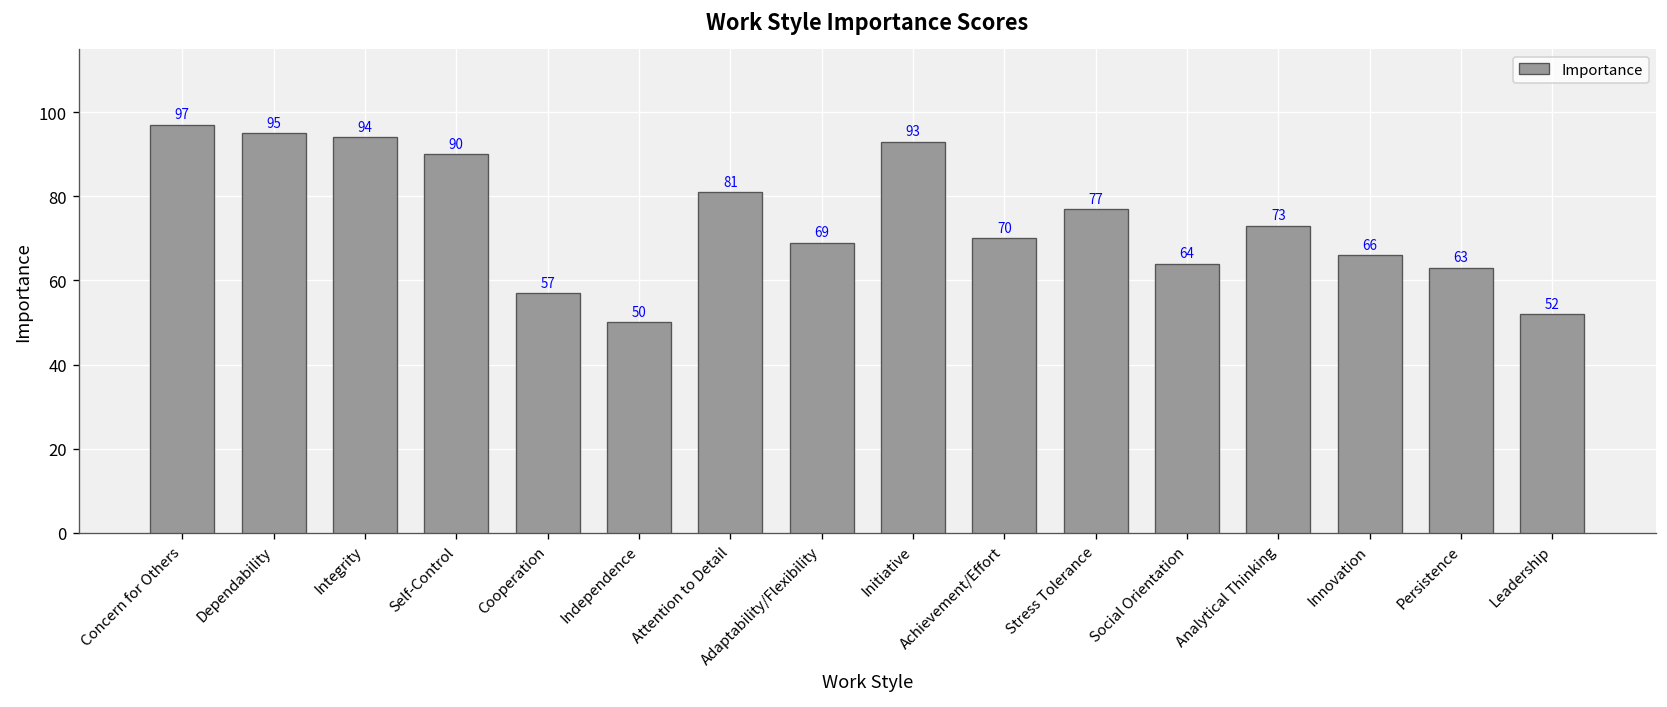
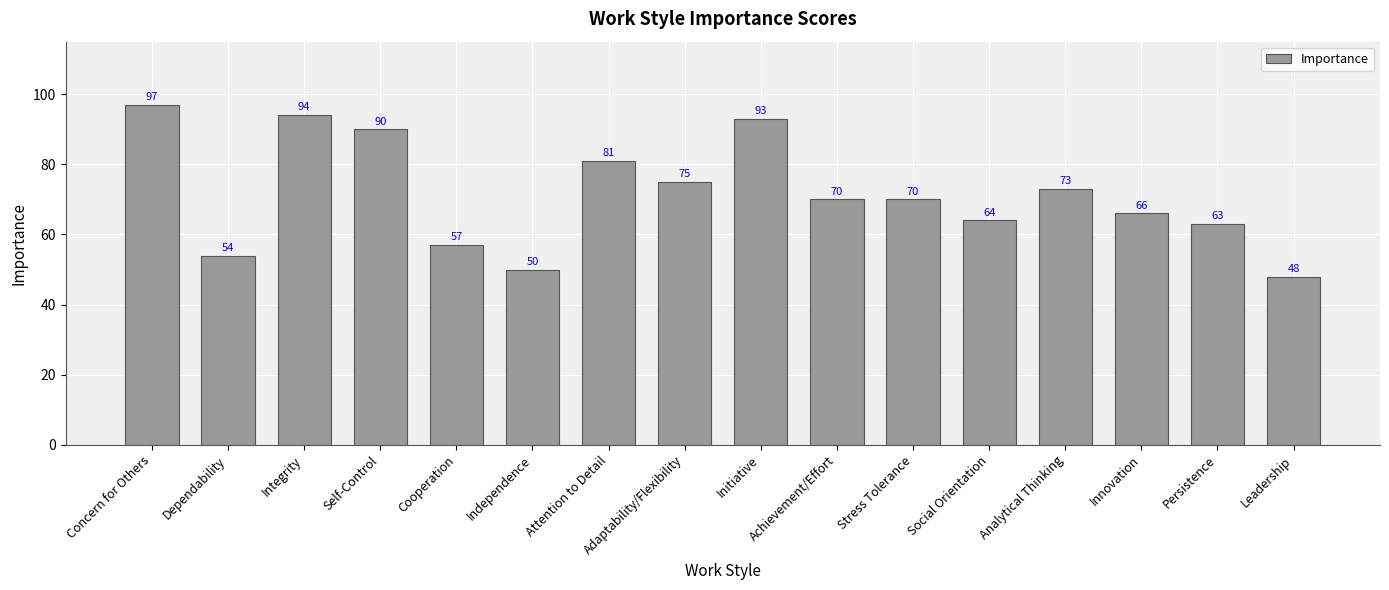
Dependability: 95 -> 54
Adaptability/Flexibility: 69 -> 75
Stress Tolerance: 77 -> 70
Leadership: 52 -> 48
